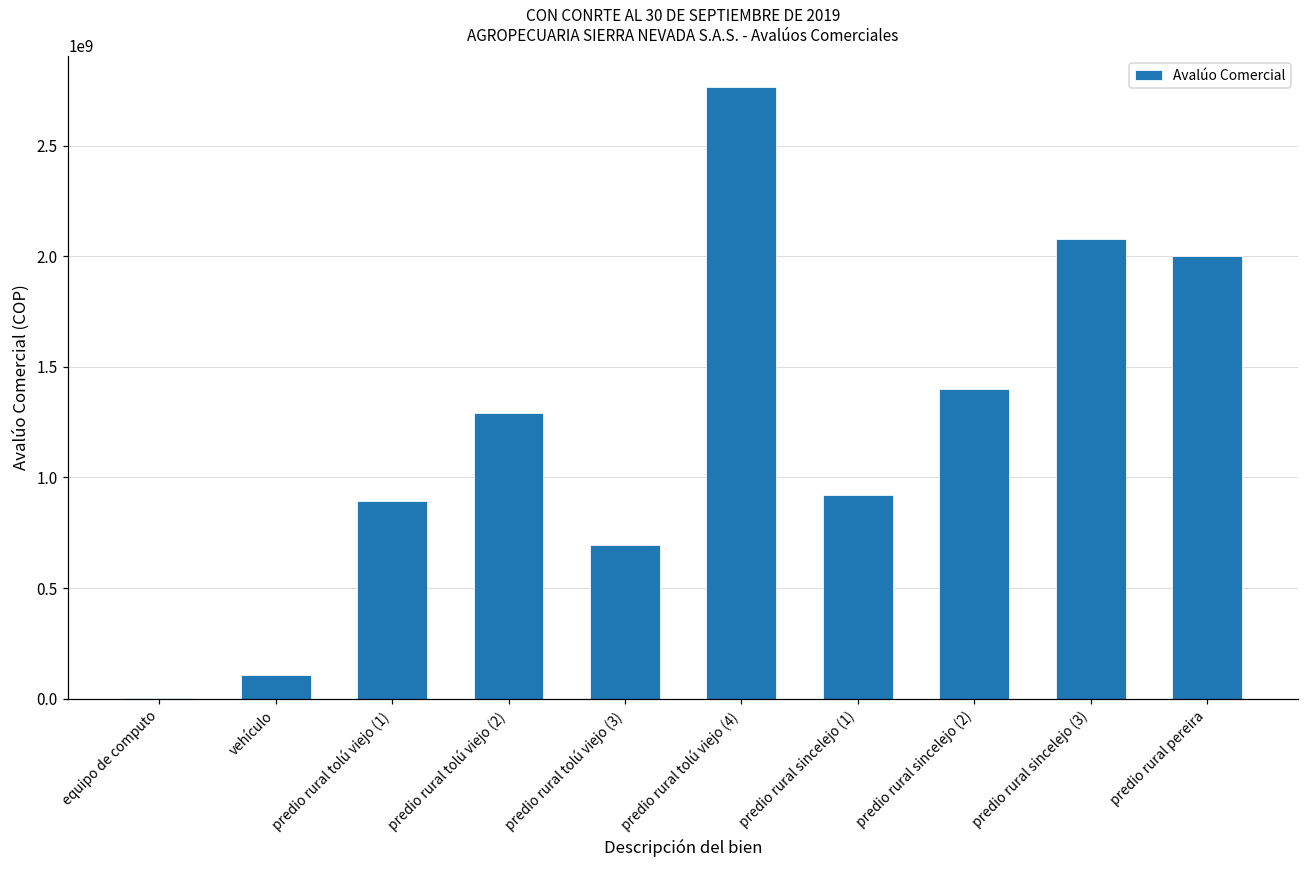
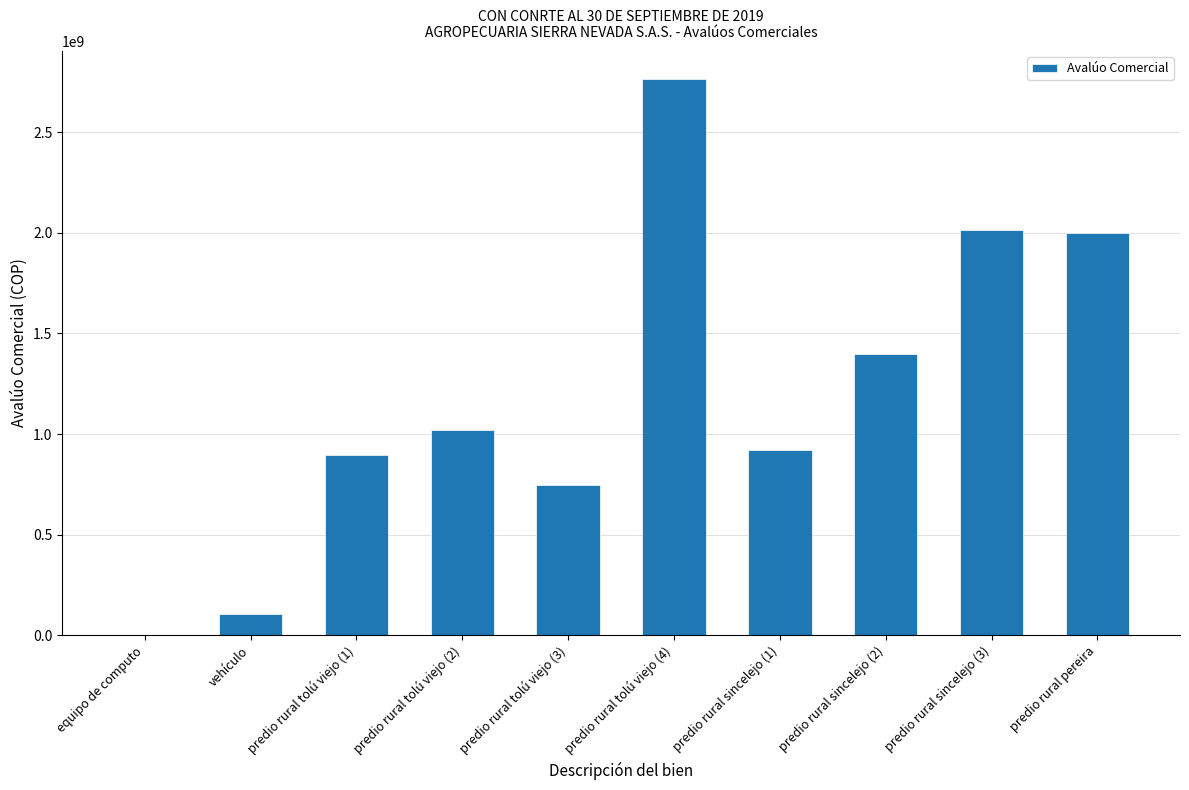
predio rural tolú viejo (2): 1290000000 -> 1020000000
predio rural tolú viejo (3): 700000000 -> 750000000
predio rural sincelejo (3): 2080000000 -> 2010000000
